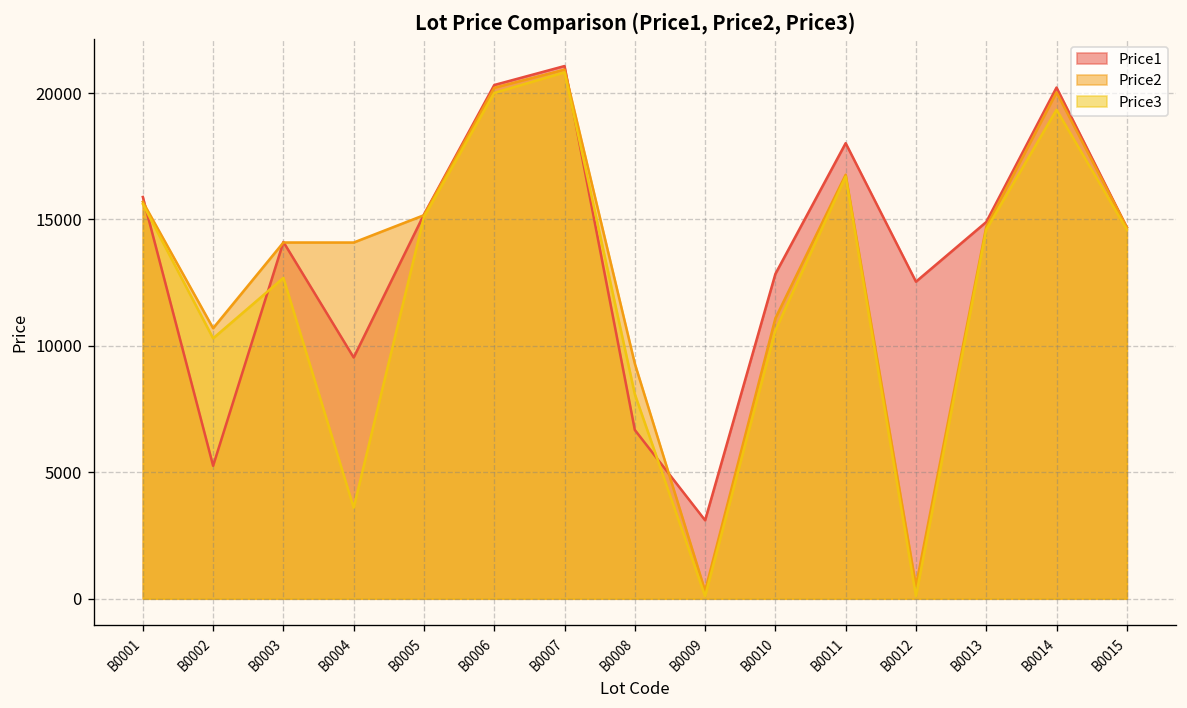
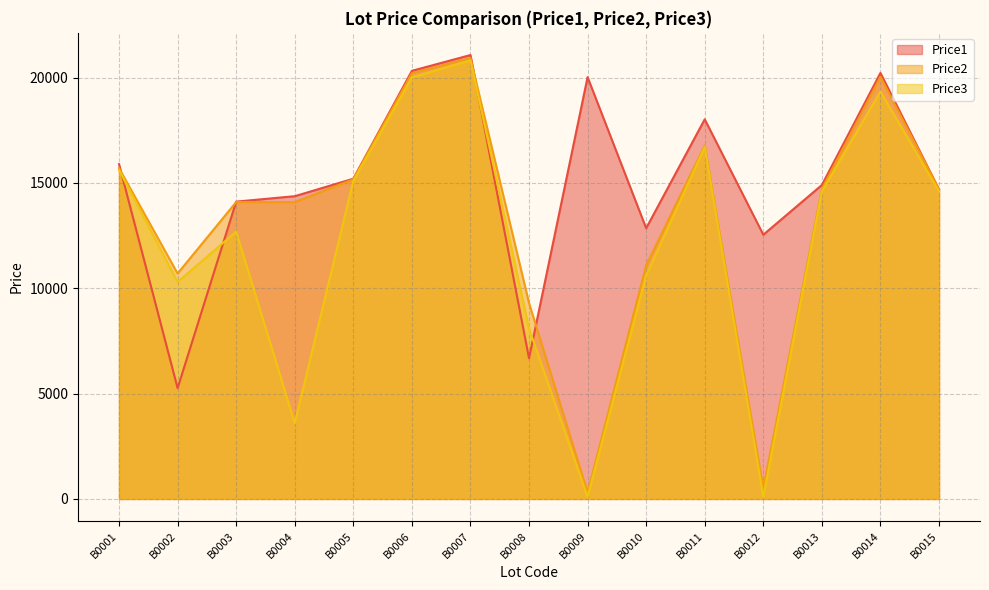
Price1, B0004: 9500 -> 14400
Price1, B0009: 3100 -> 20000
